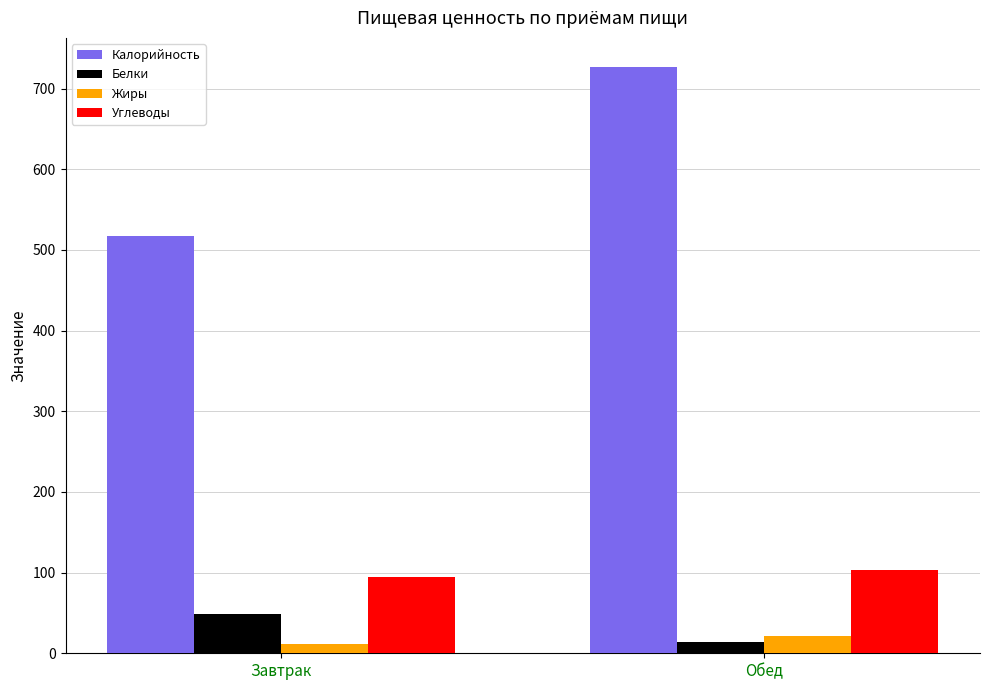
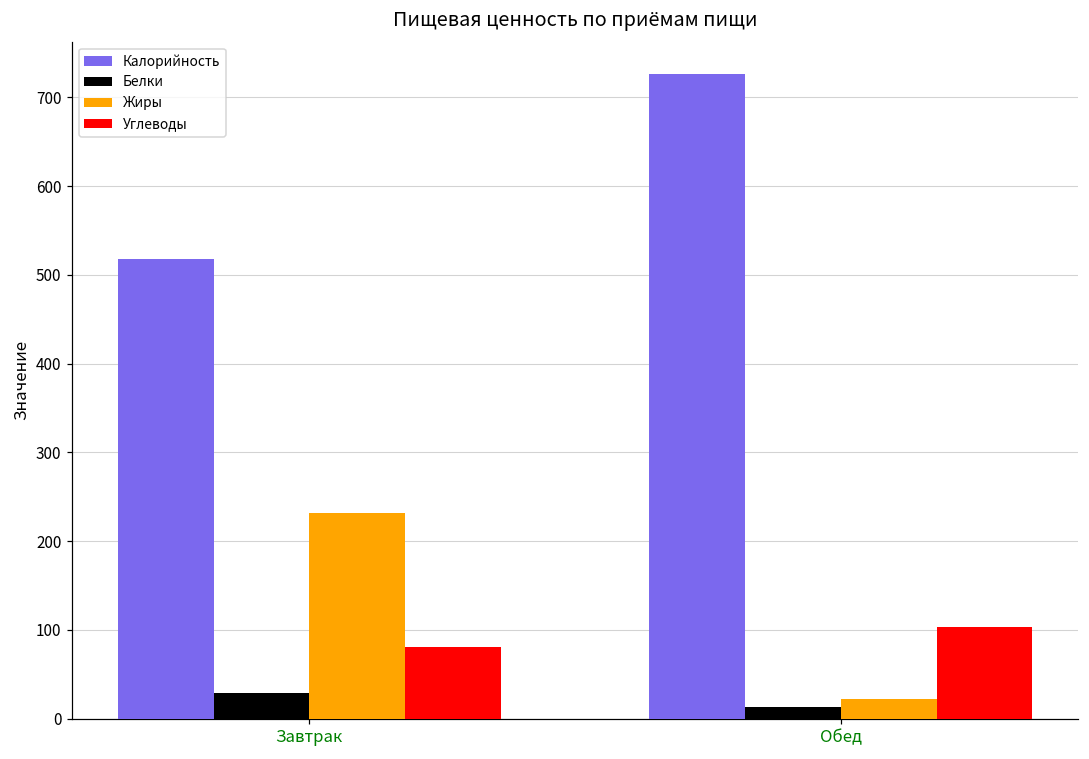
Белки, Завтрак: 50 -> 30
Жиры, Завтрак: 10 -> 230
Углеводы, Завтрак: 90 -> 80
